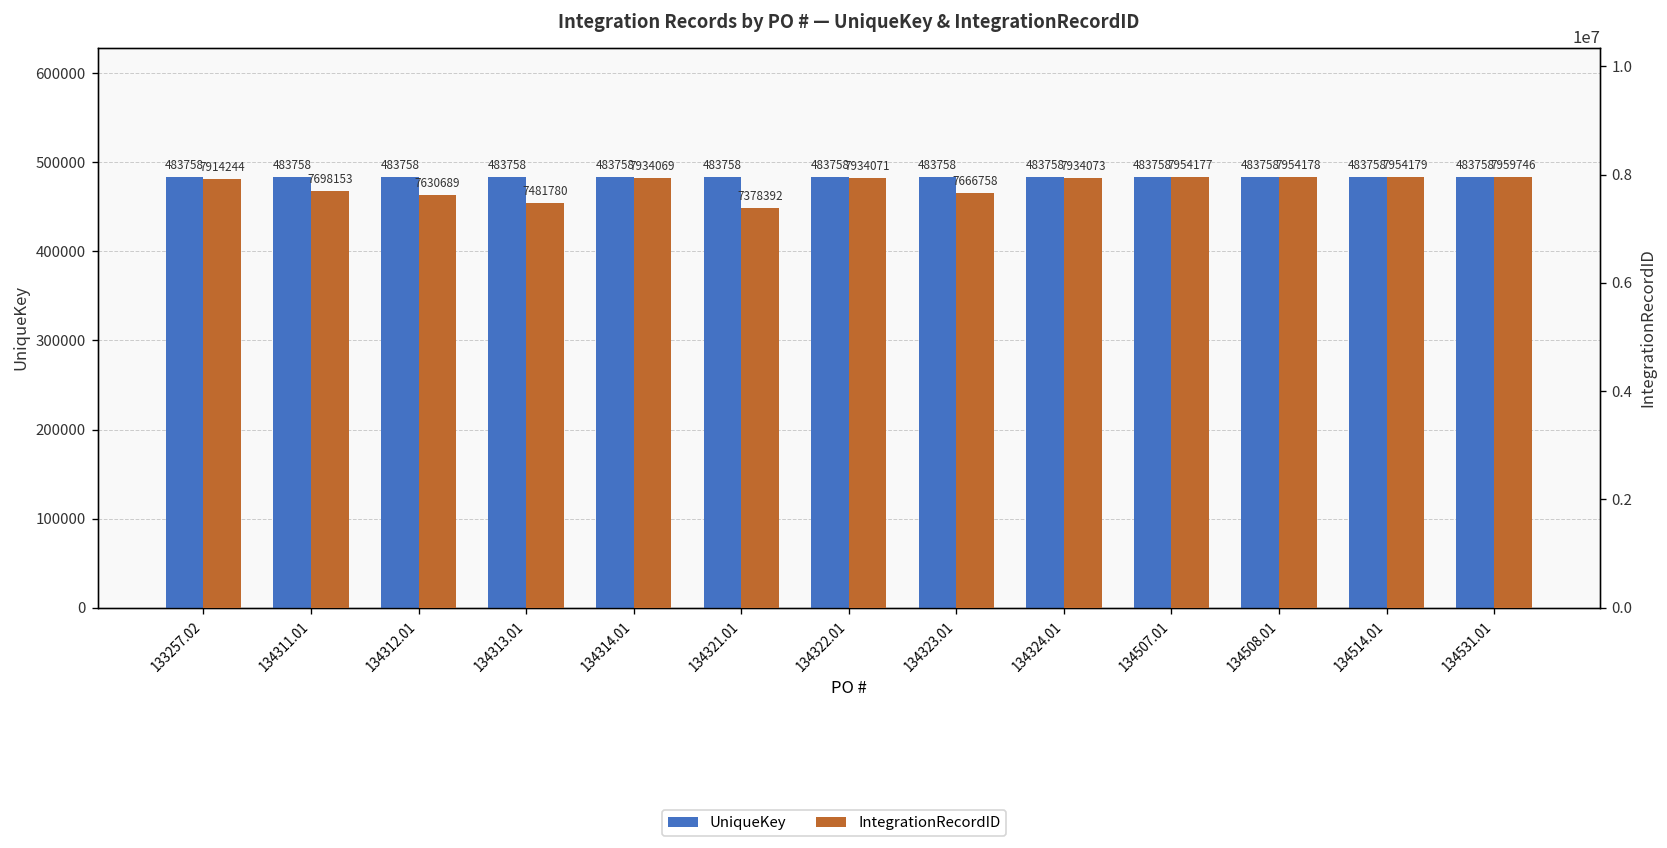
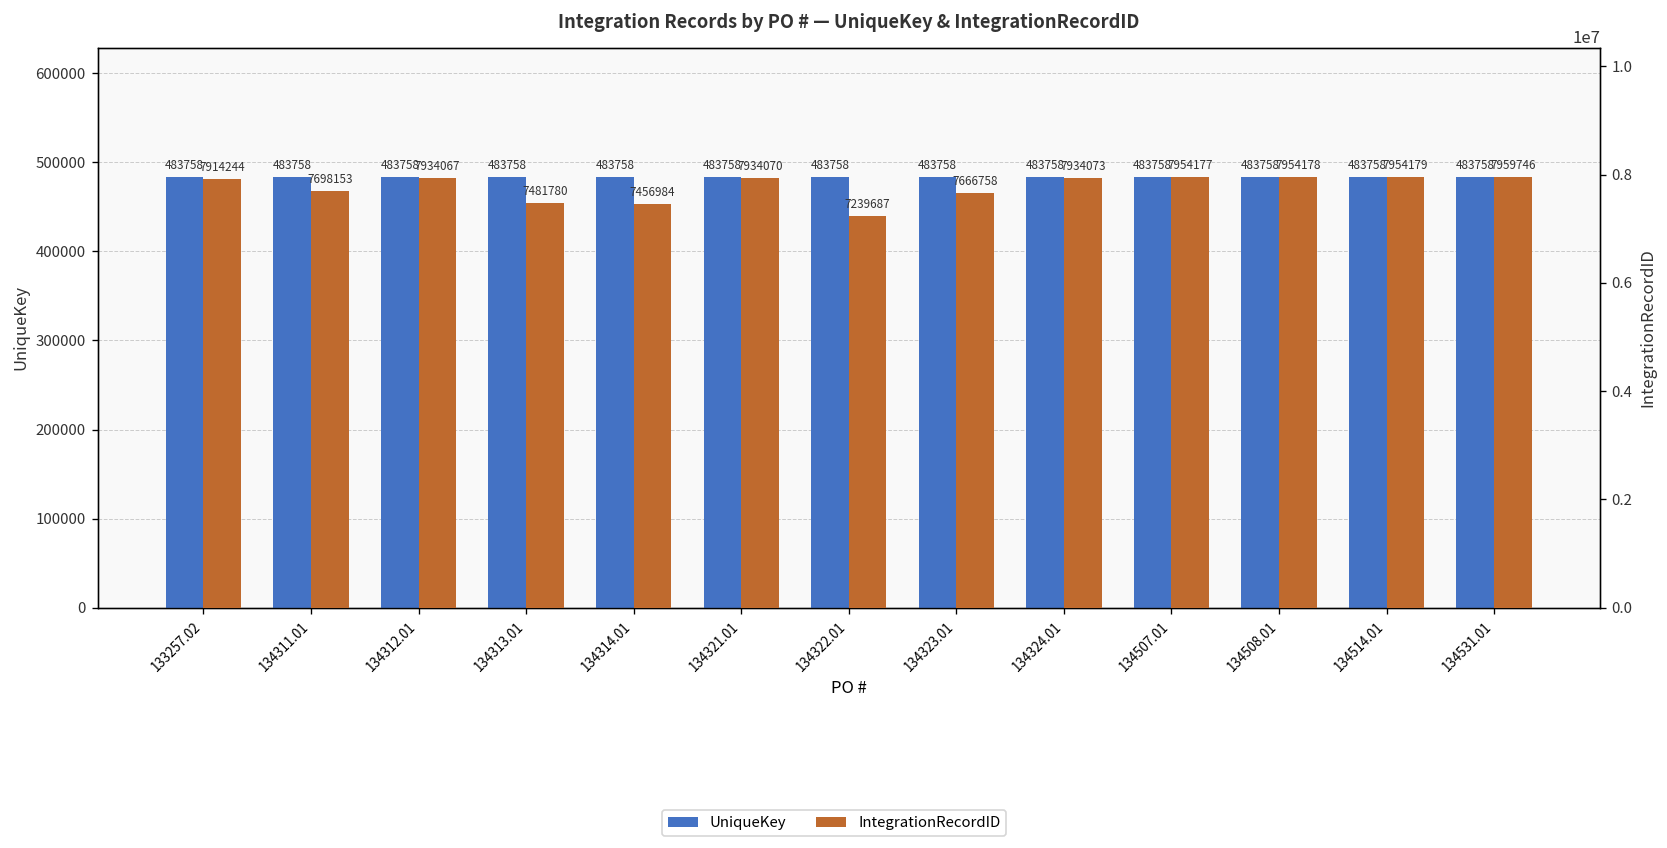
IntegrationRecordID, 134312.01: 7630689 -> 7934067
IntegrationRecordID, 134314.01: 7934069 -> 7456984
IntegrationRecordID, 134321.01: 7378392 -> 7934070
IntegrationRecordID, 134322.01: 7934071 -> 7239687
